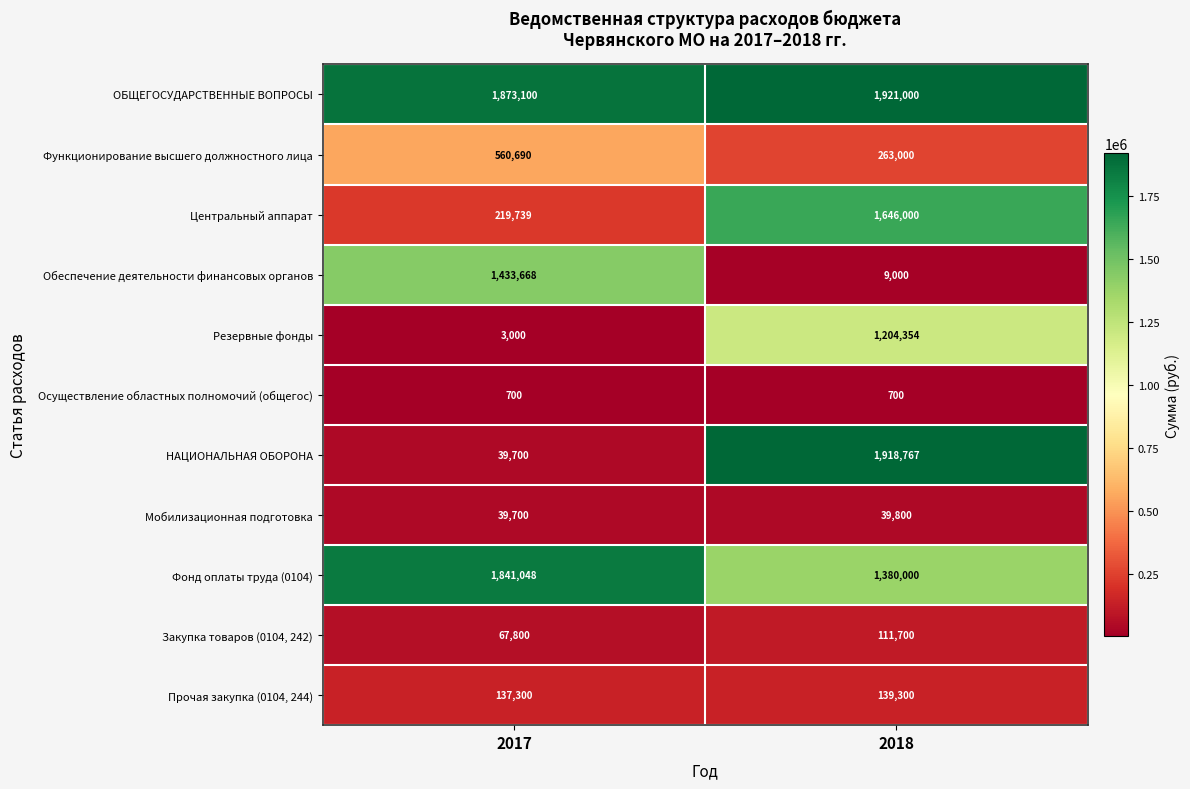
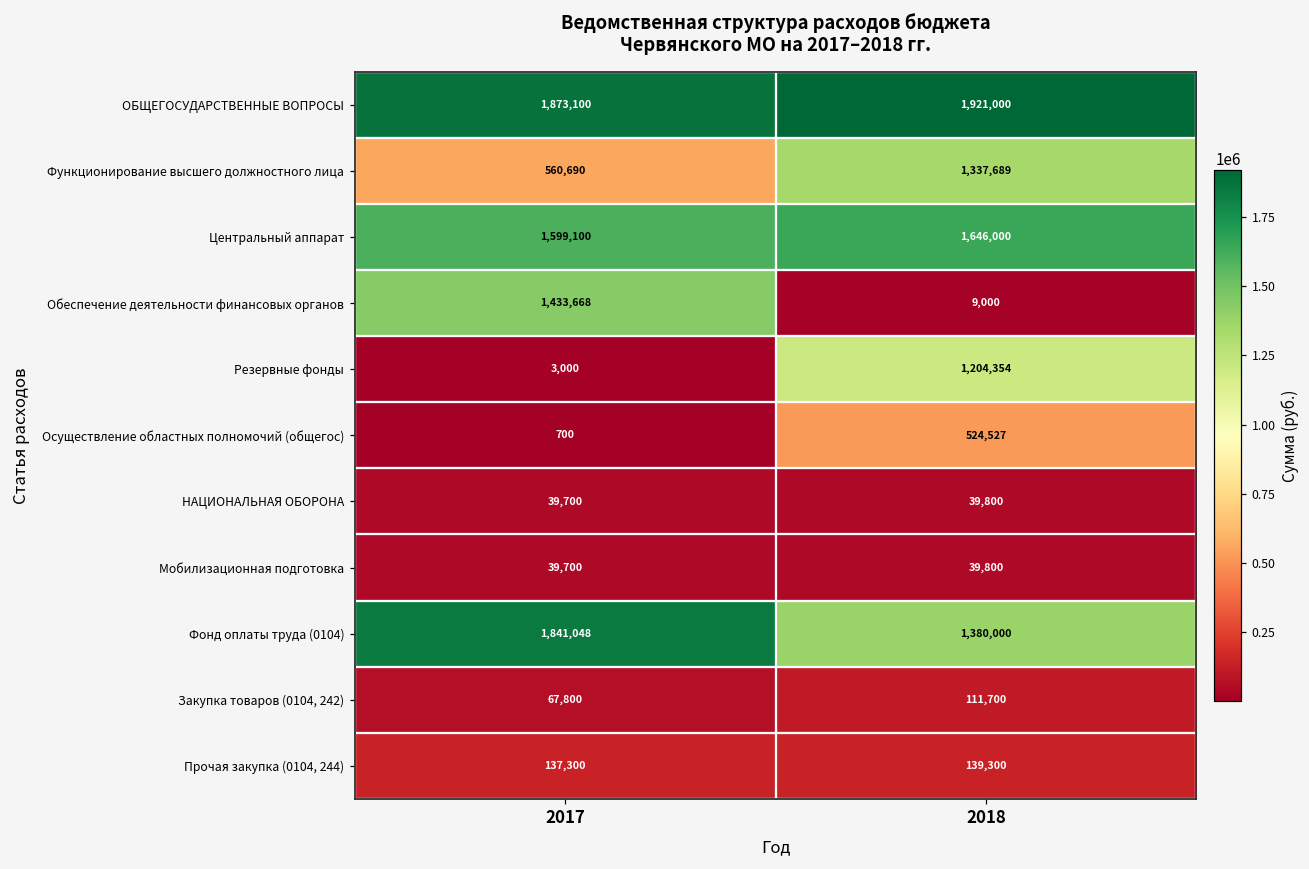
Функционирование высшего должностного лица, 2018: 263,000 -> 1,337,689
Центральный аппарат, 2017: 219,739 -> 1,599,100
Осуществление областных полномочий (общегос), 2018: 700 -> 524,527
НАЦИОНАЛЬНАЯ ОБОРОНА, 2018: 1,918,767 -> 39,800
